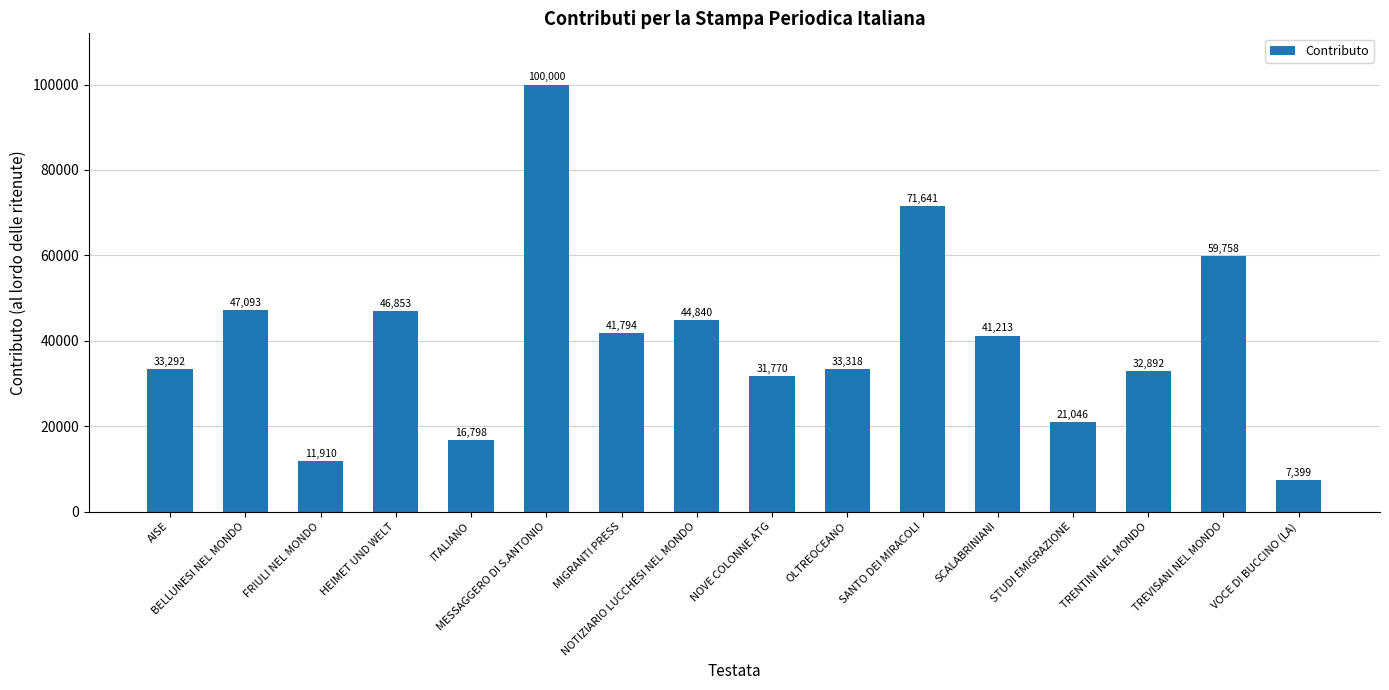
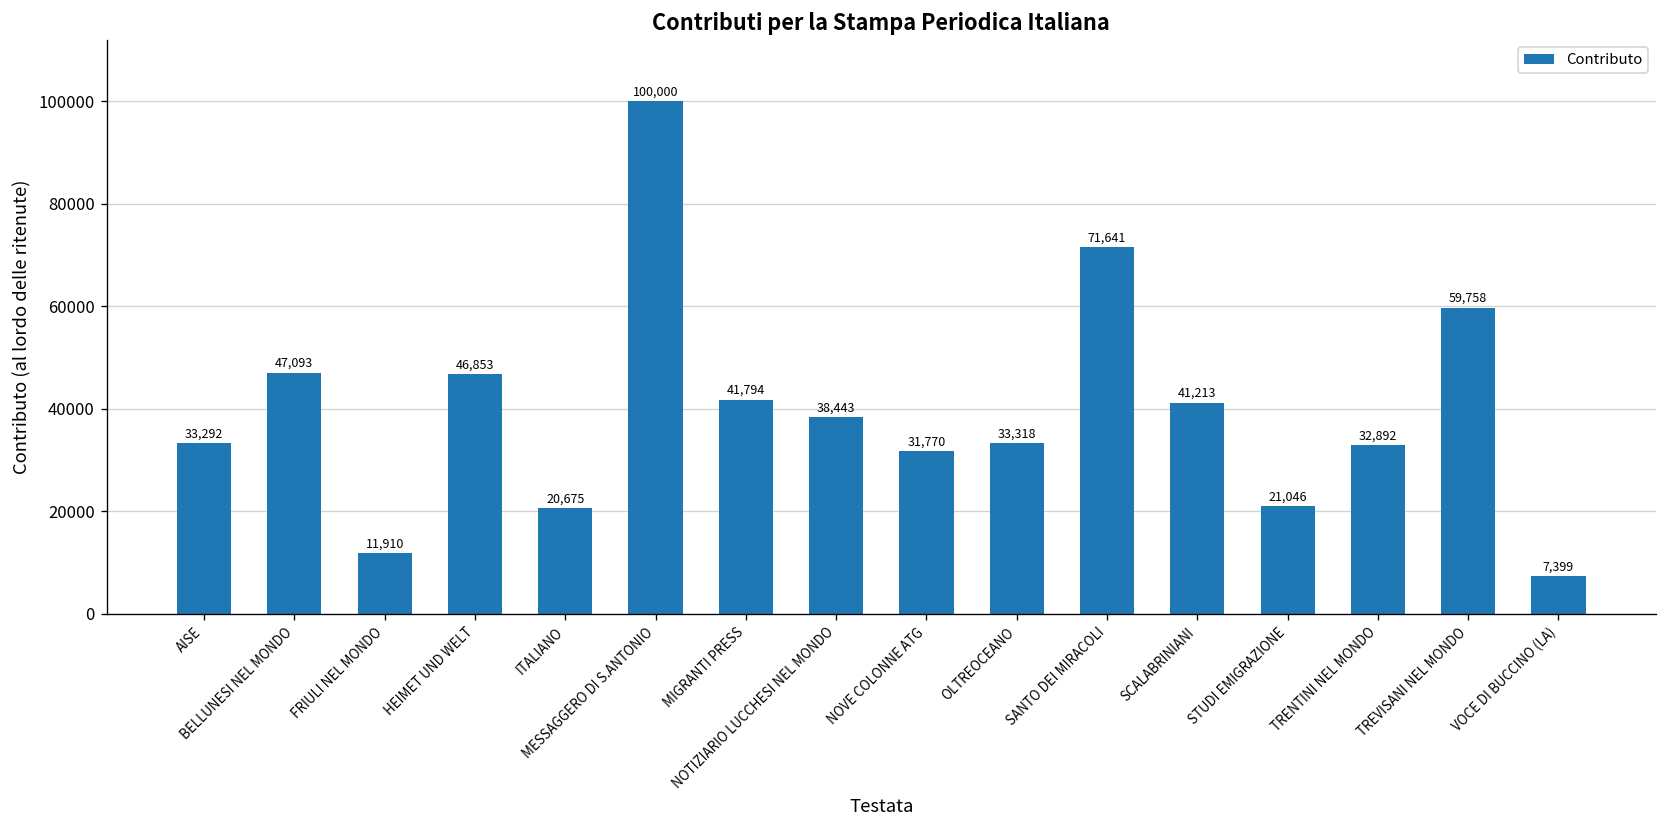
ITALIANO: 16,798 -> 20,675
NOTIZIARIO LUCCHESI NEL MONDO: 44,840 -> 38,443
